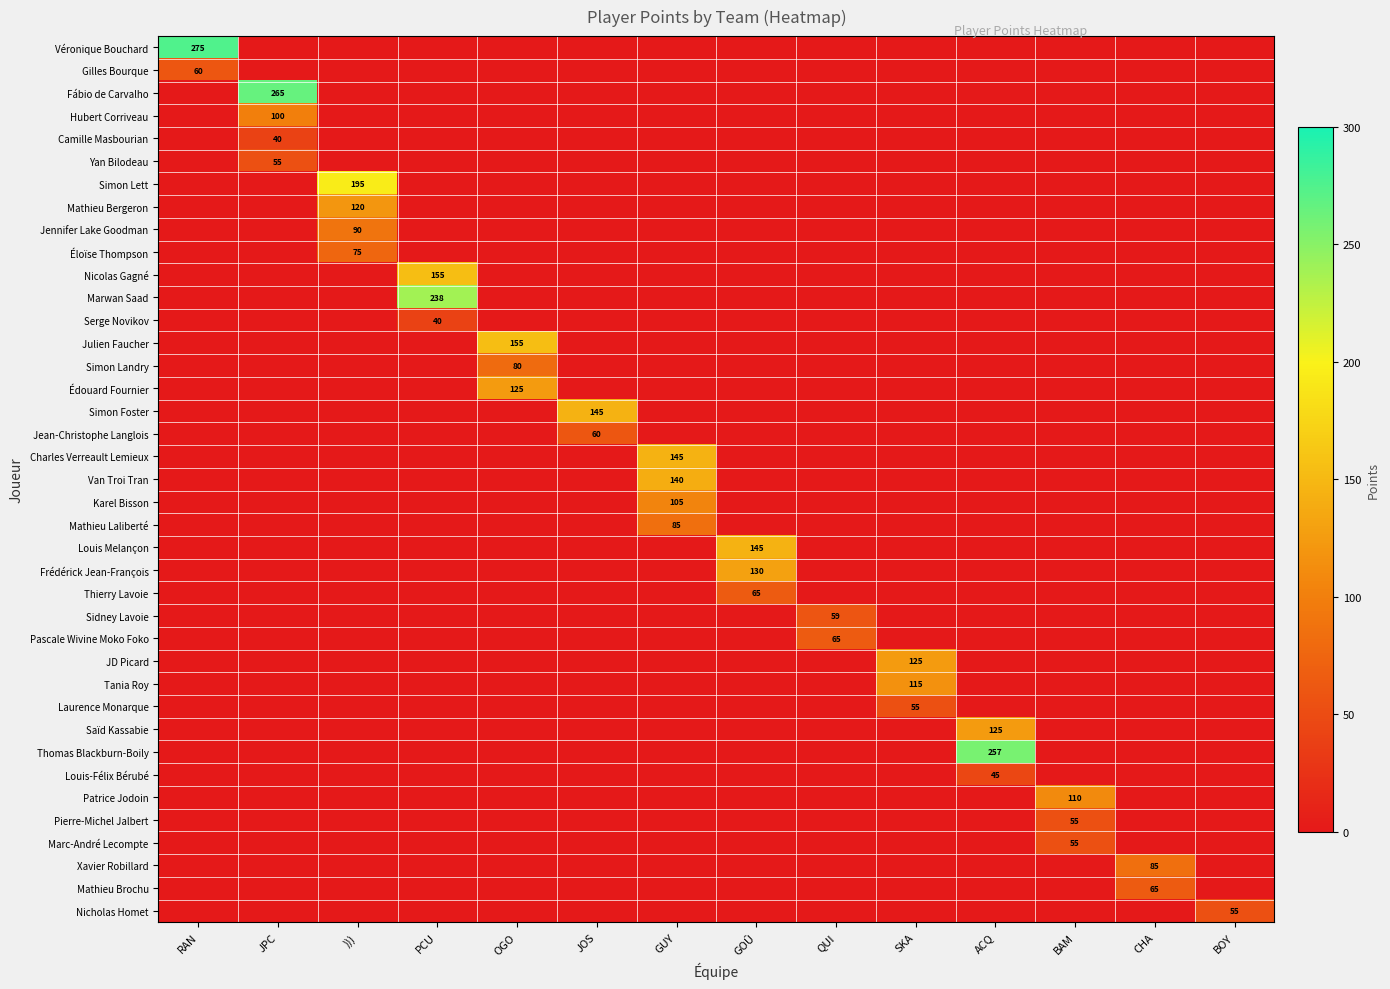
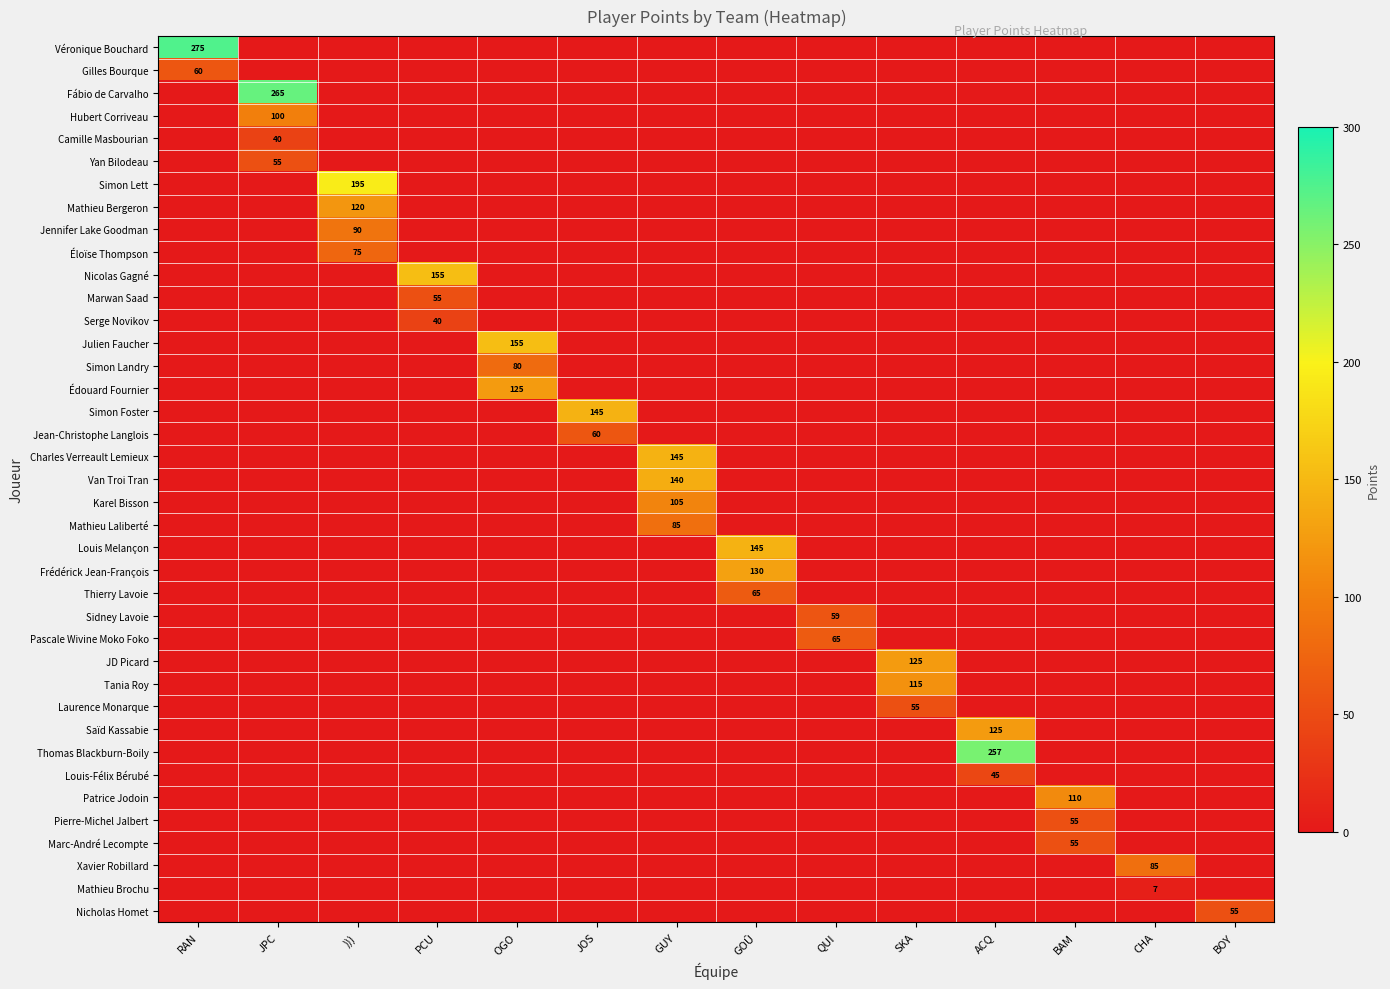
Marwan Saad, PCU: 238 -> 55
Mathieu Brochu, CHA: 65 -> 7
